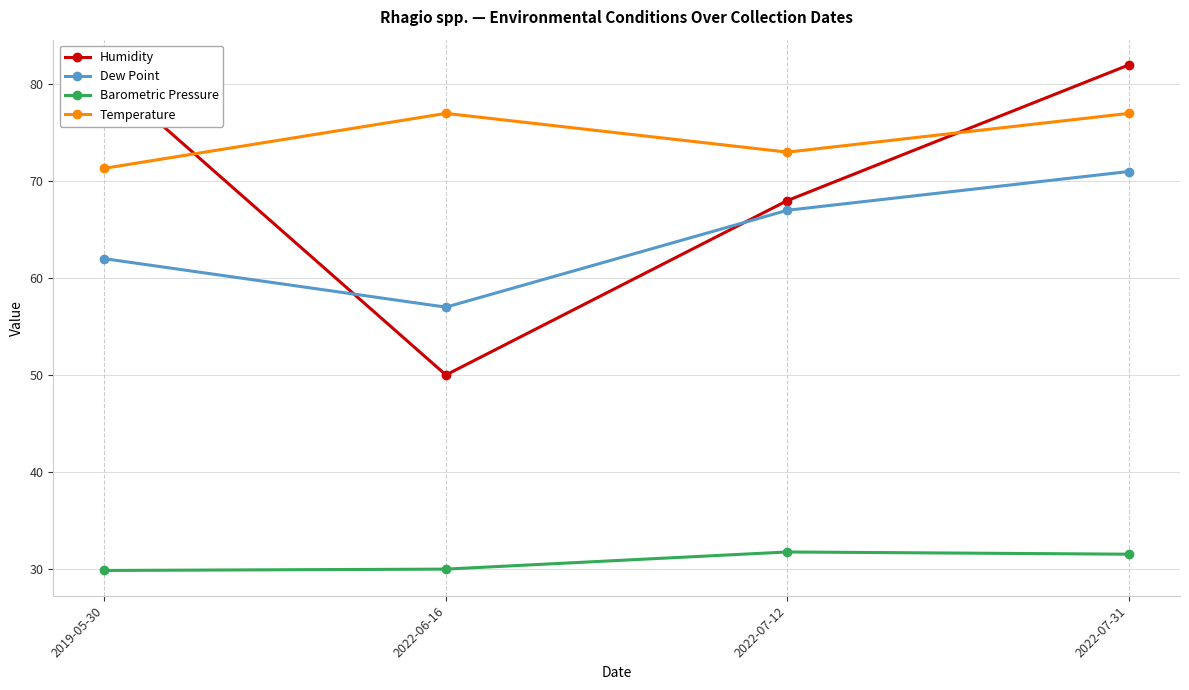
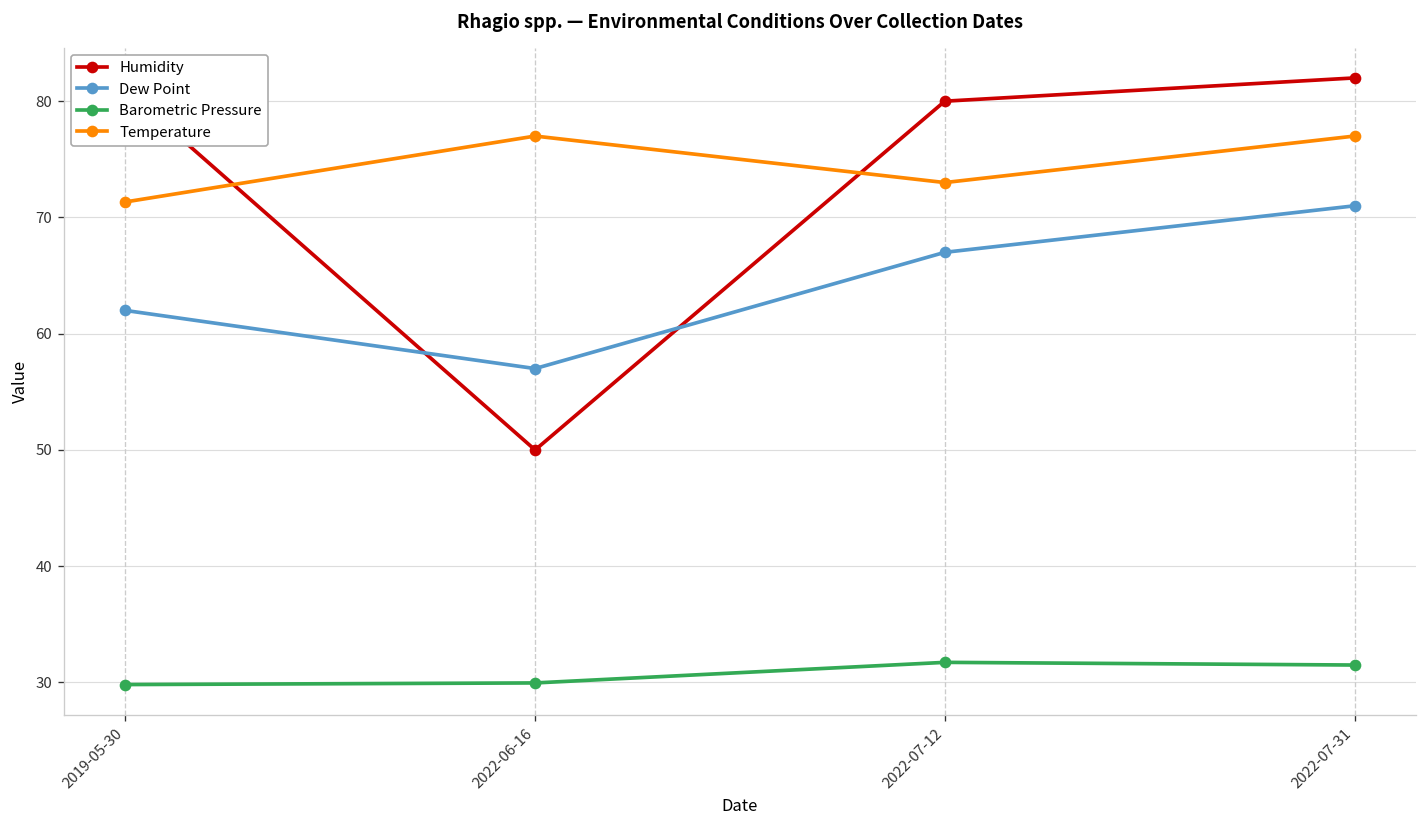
Humidity, 2022-07-12: 68 -> 80
